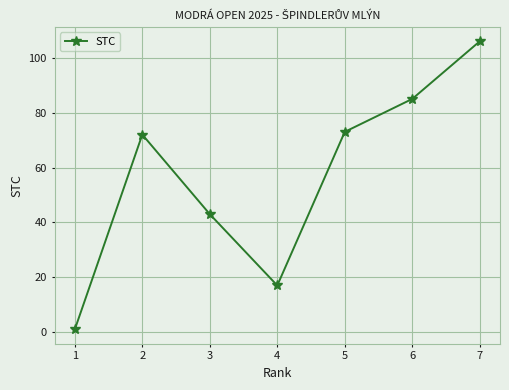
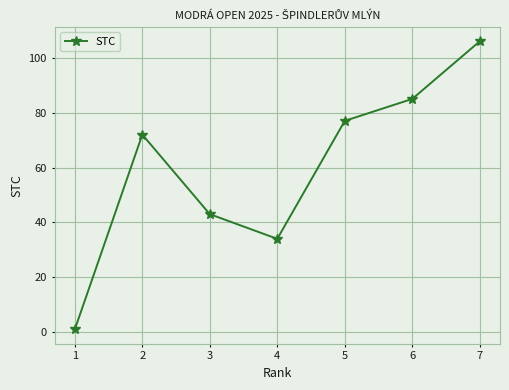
4: 17 -> 34
5: 73 -> 77
